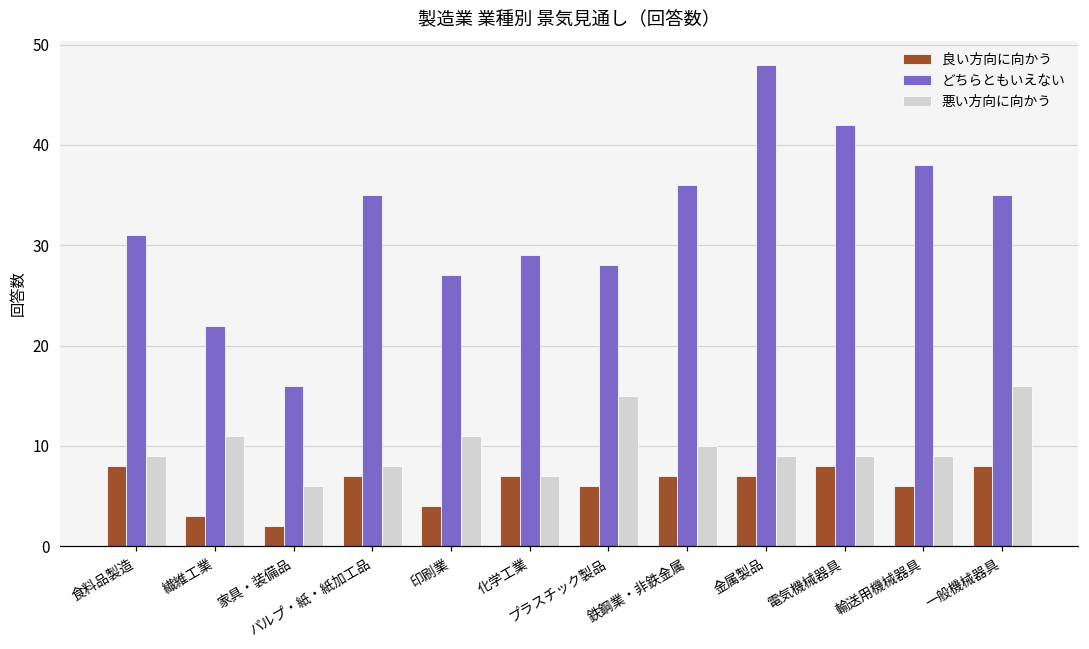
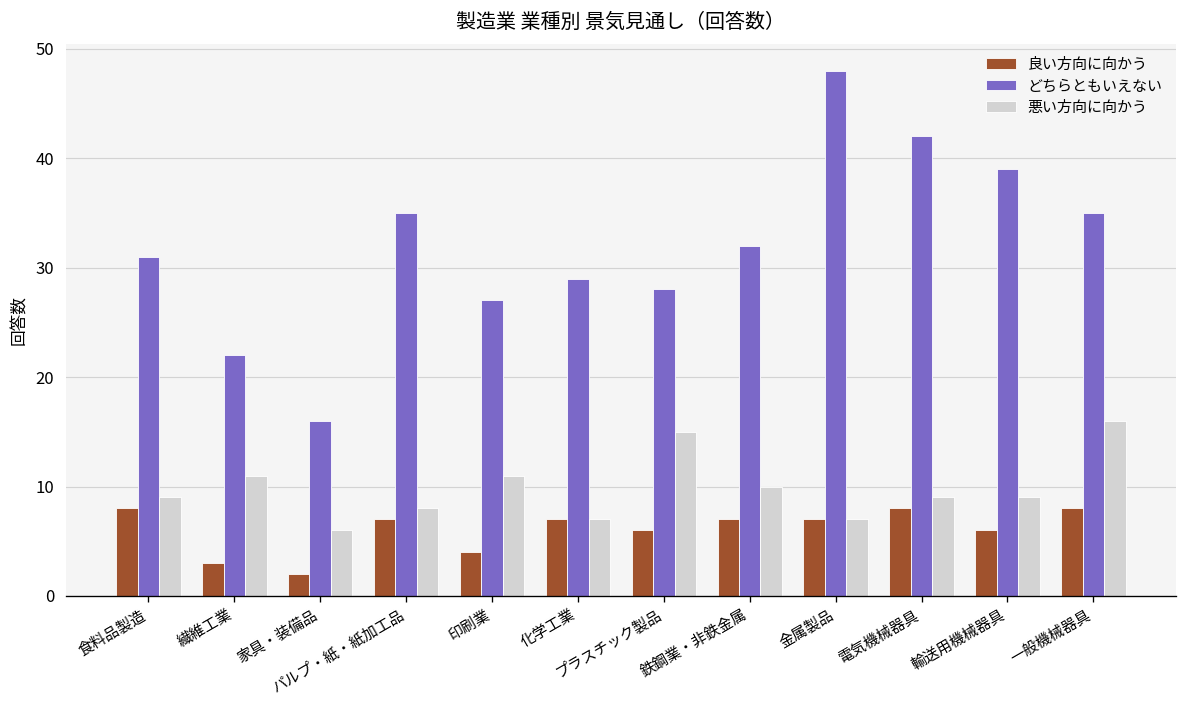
どちらともいえない, 鉄鋼業・非鉄金属: 36 -> 32
悪い方向に向かう, 金属製品: 9 -> 7
どちらともいえない, 輸送用機械器具: 38 -> 39
